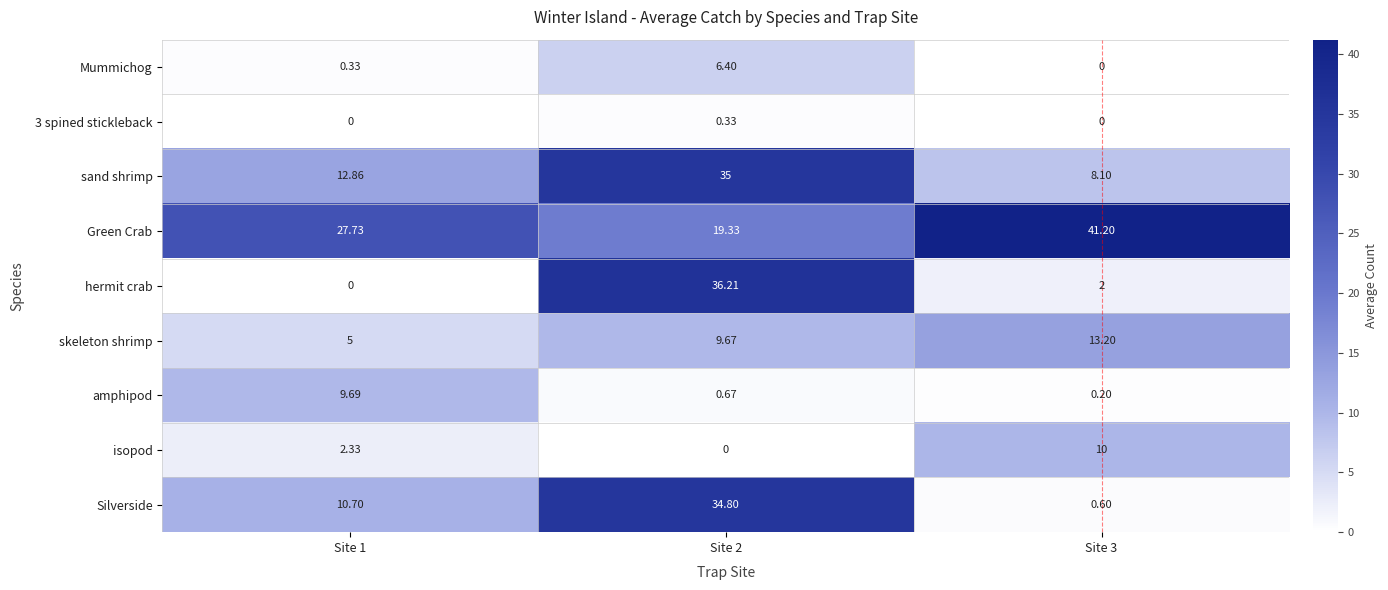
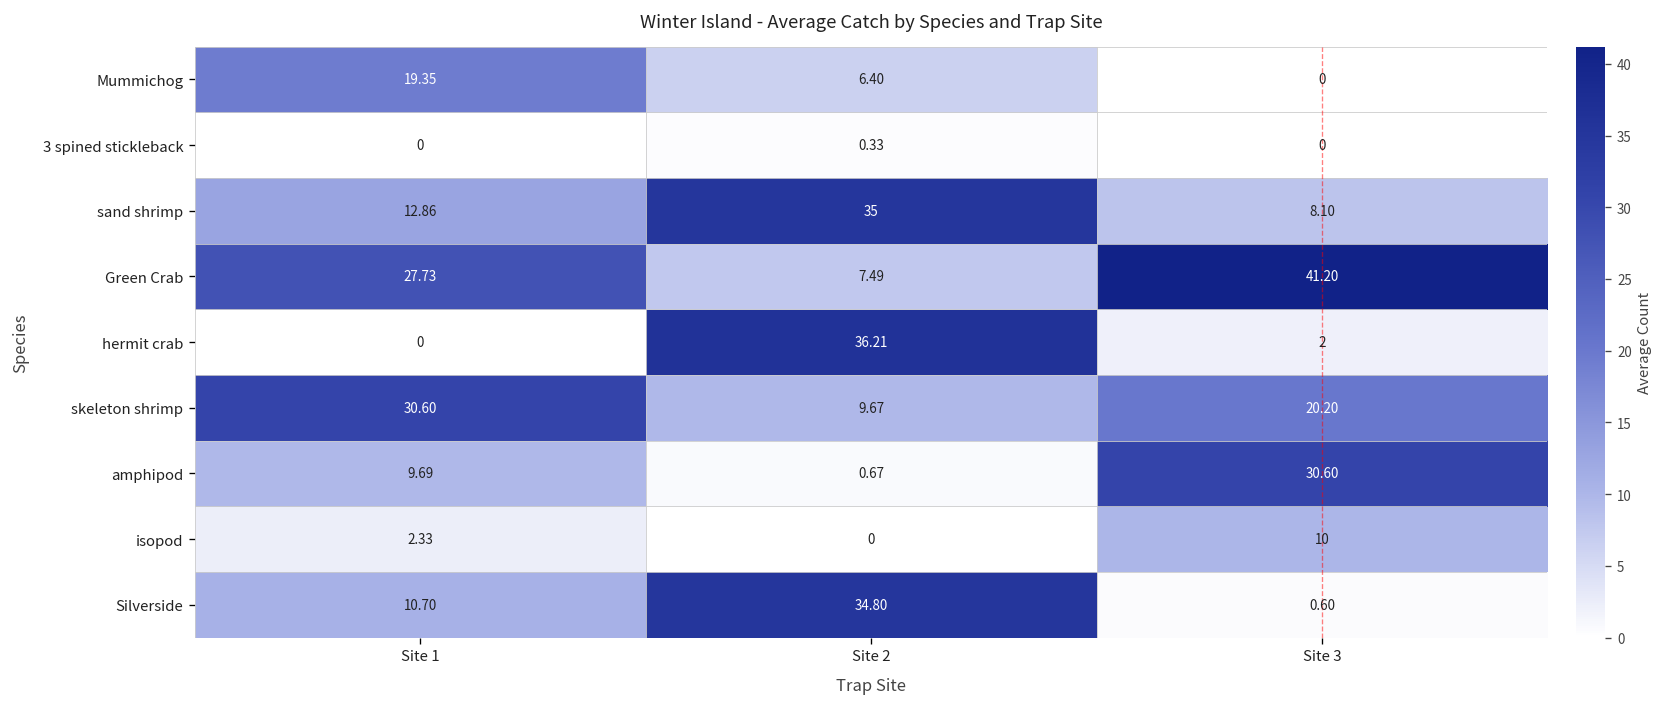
Mummichog, Site 1: 0.33 -> 19.35
Green Crab, Site 2: 19.33 -> 7.49
skeleton shrimp, Site 1: 5 -> 30.60
skeleton shrimp, Site 3: 13.20 -> 20.20
amphipod, Site 3: 0.20 -> 30.60
